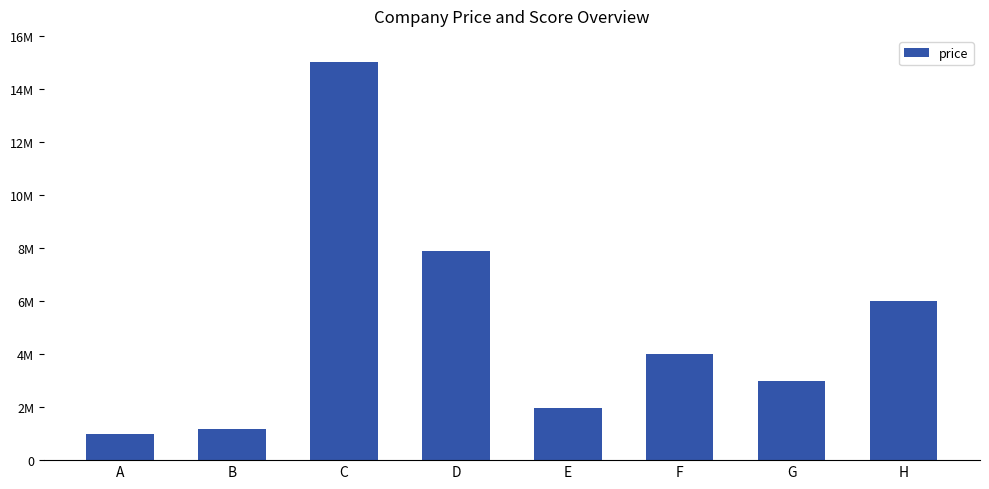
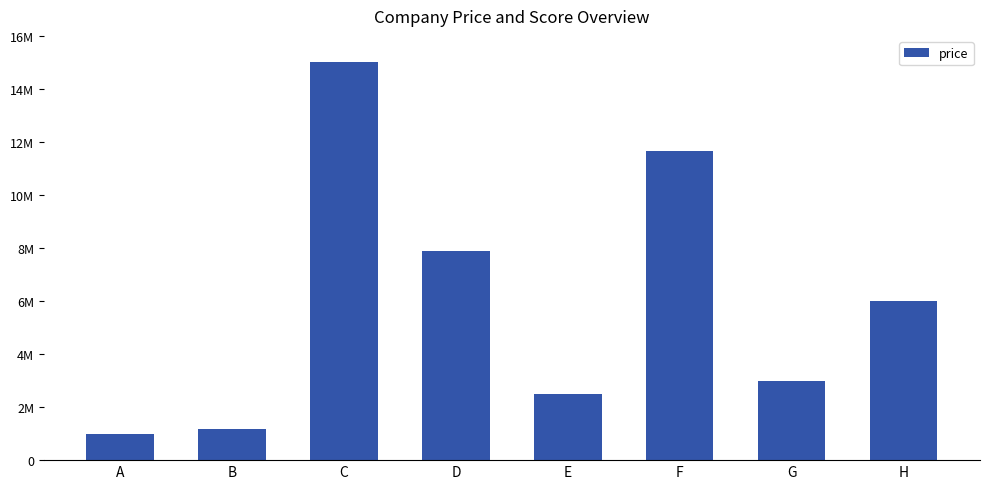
E: 2000000 -> 2500000
F: 4000000 -> 11700000
